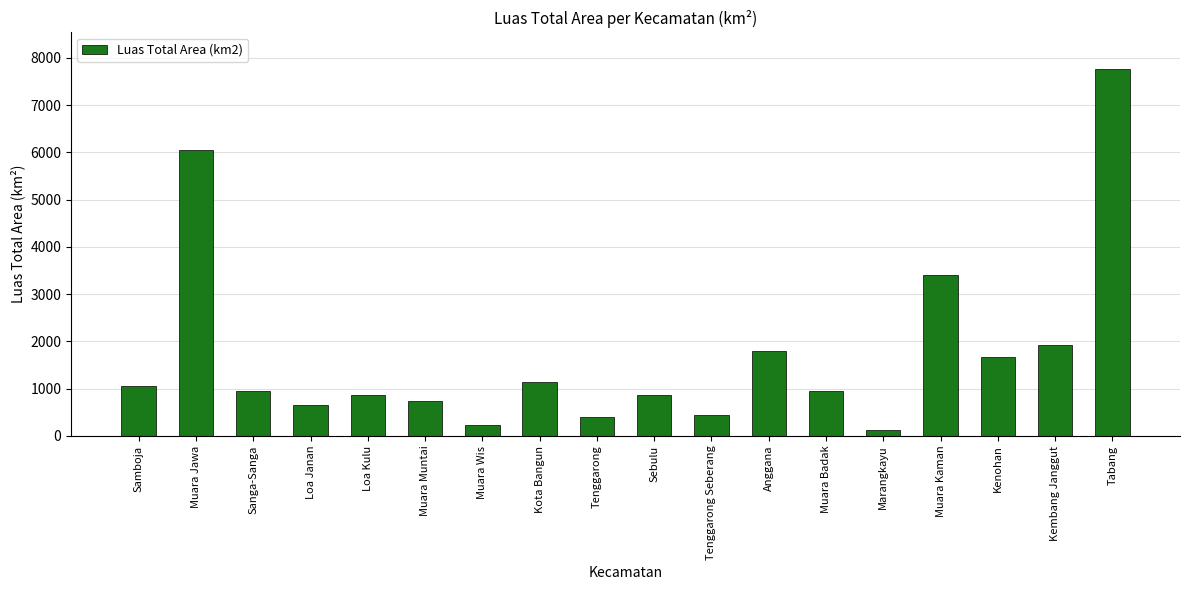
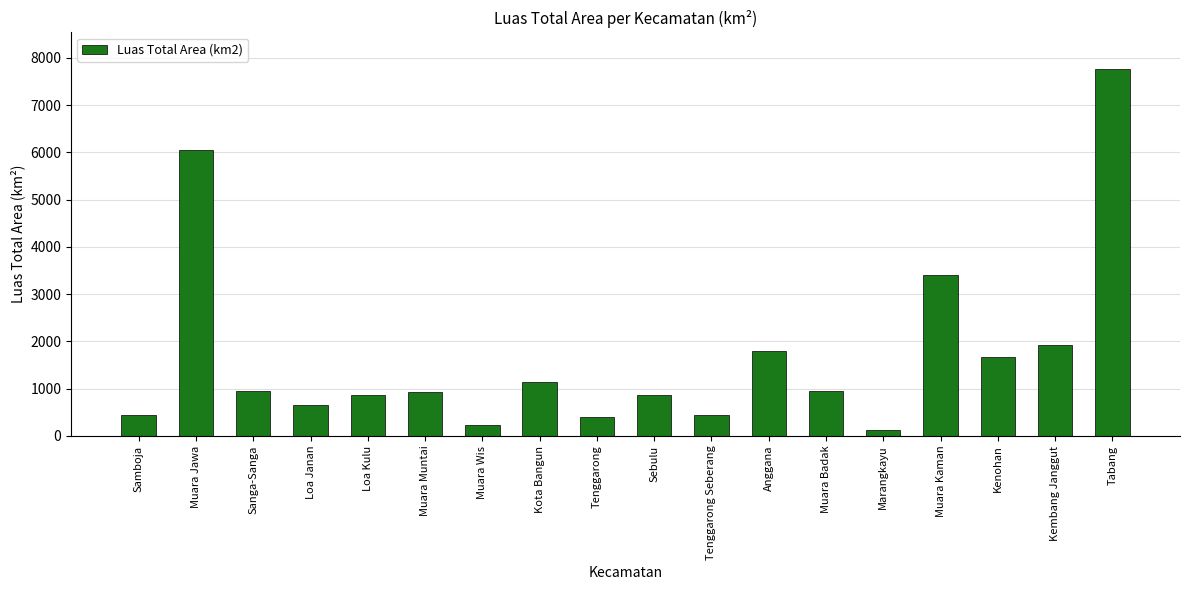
Samboja: 1000 -> 400
Muara Muntai: 700 -> 900
